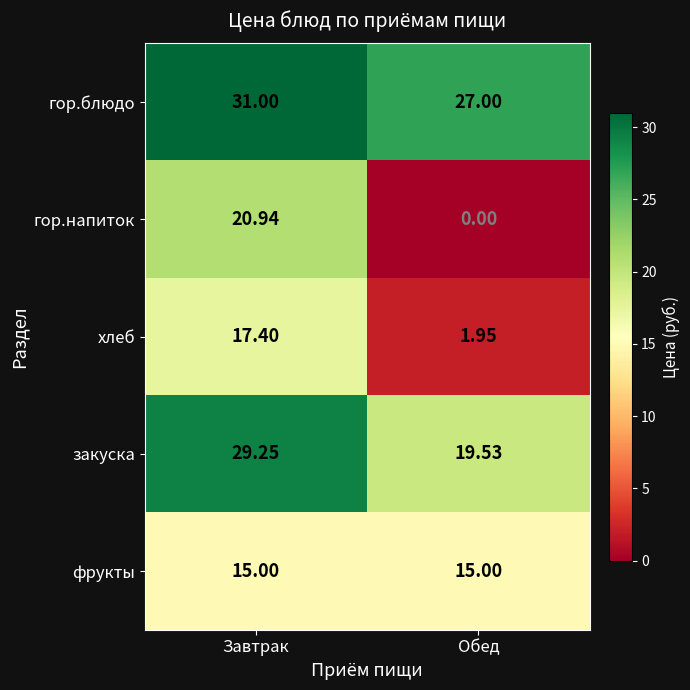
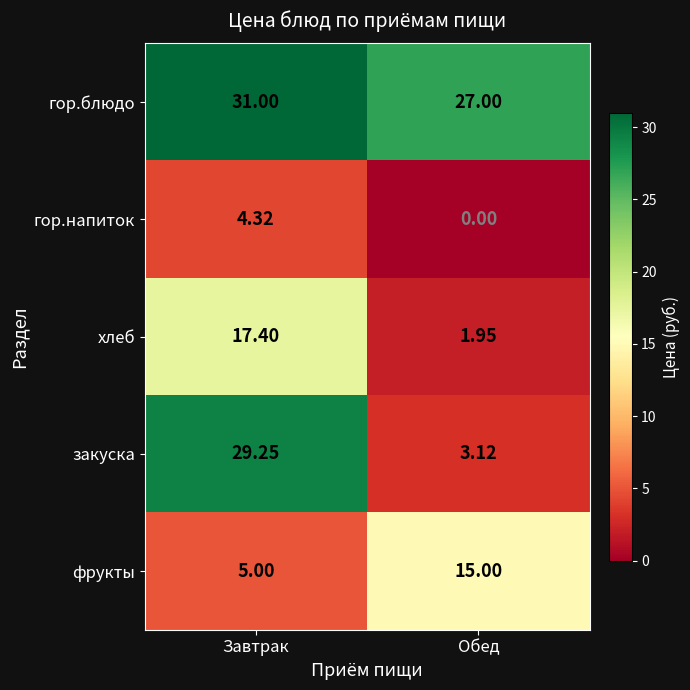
гор.напиток, Завтрак: 20.94 -> 4.32
закуска, Обед: 19.53 -> 3.12
фрукты, Завтрак: 15.00 -> 5.00
